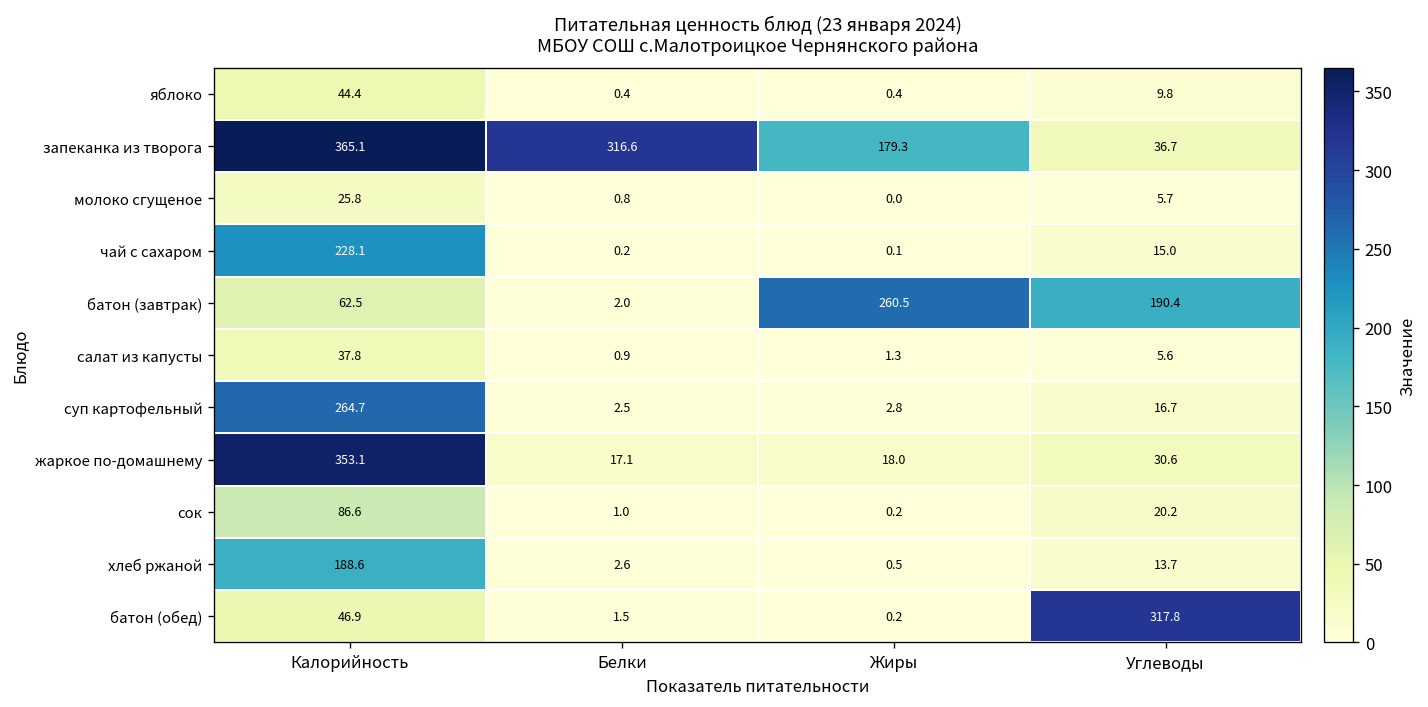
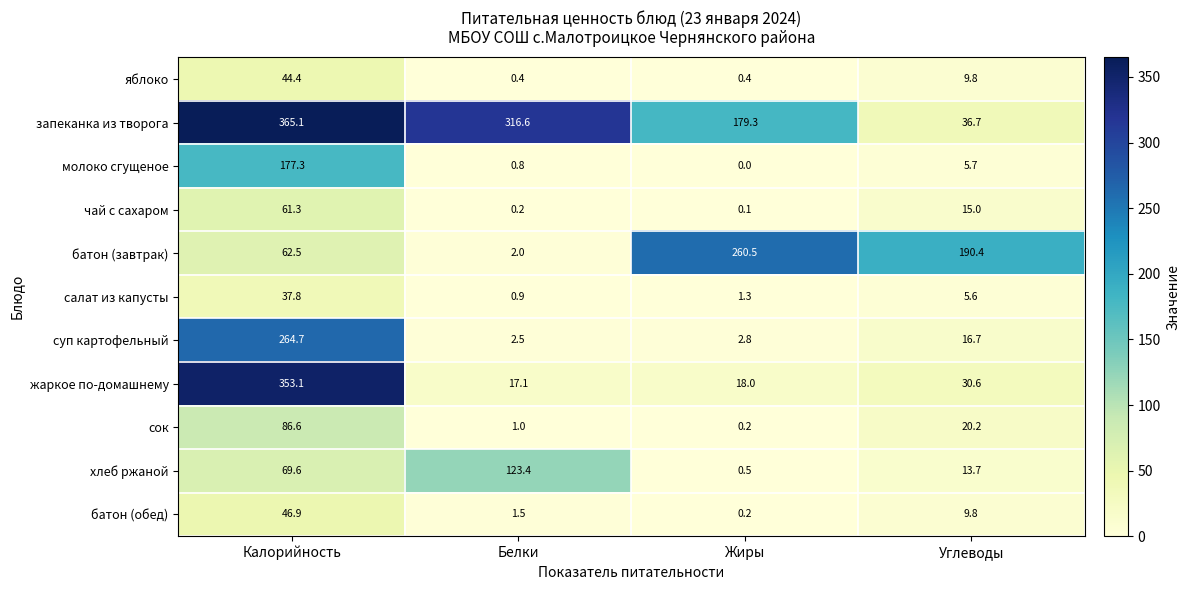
молоко сгущеное, Калорийность: 25.8 -> 177.3
чай с сахаром, Калорийность: 228.1 -> 61.3
хлеб ржаной, Калорийность: 188.6 -> 69.6
хлеб ржаной, Белки: 2.6 -> 123.4
батон (обед), Углеводы: 317.8 -> 9.8
